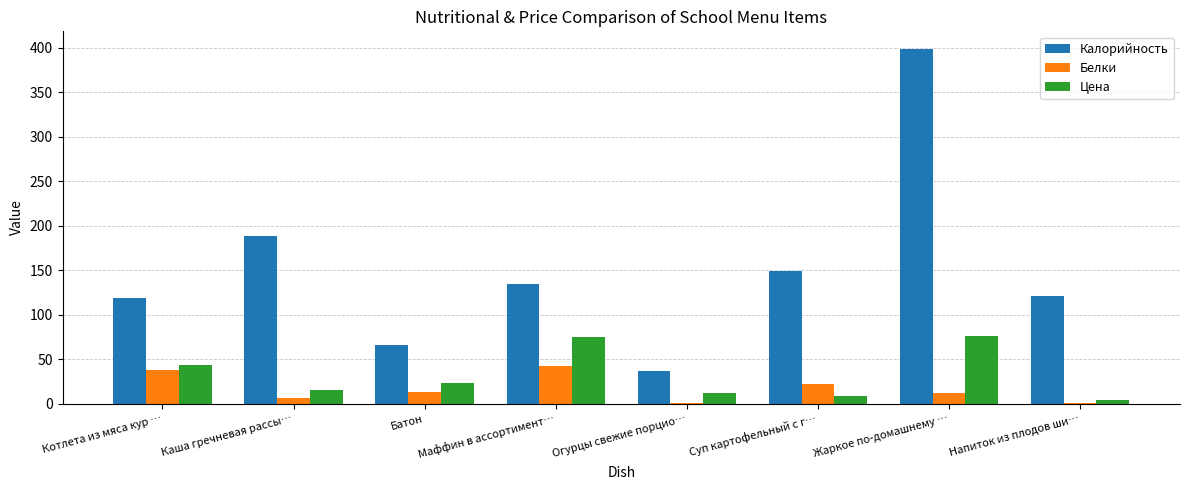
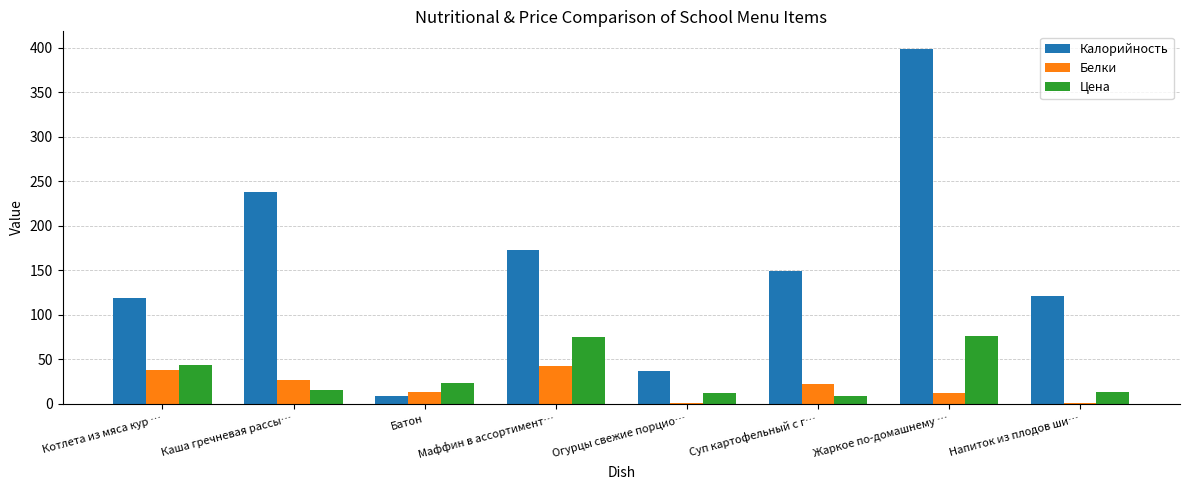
Калорийность, Каша гречневая рассы…: 190 -> 240
Белки, Каша гречневая рассы…: 10 -> 30
Калорийность, Батон: 70 -> 10
Калорийность, Маффин в ассортимент…: 130 -> 170
Цена, Напиток из плодов ши…: 0 -> 10
